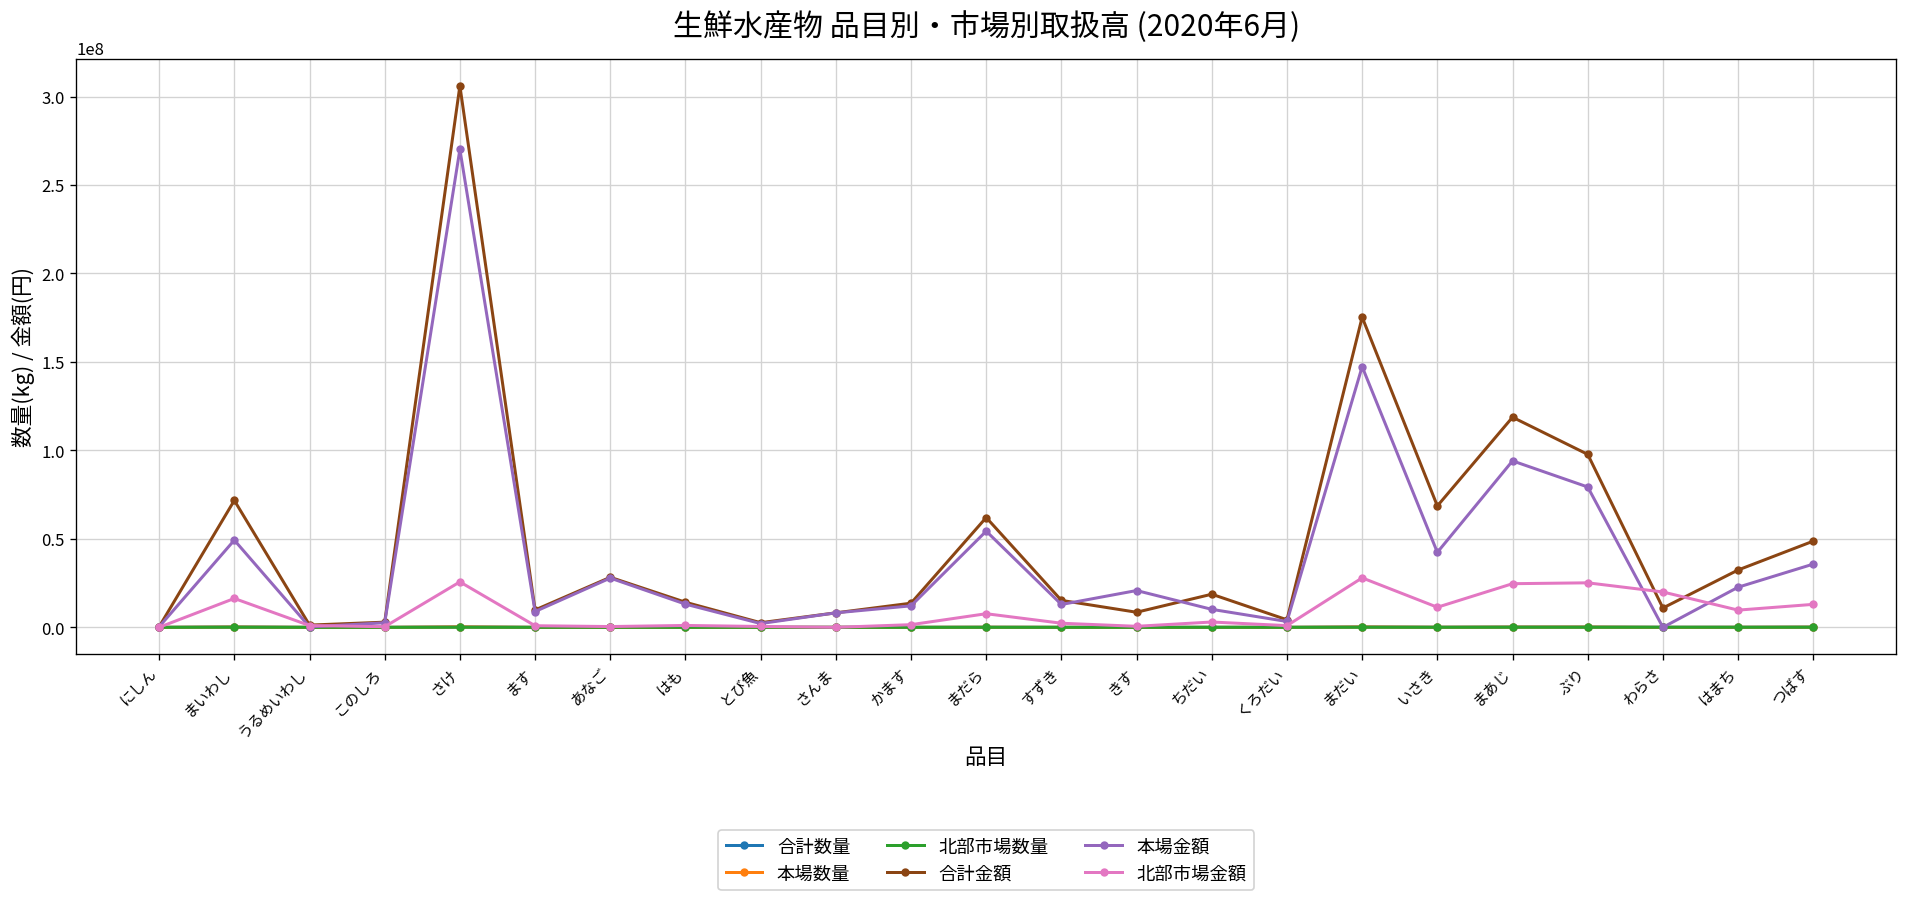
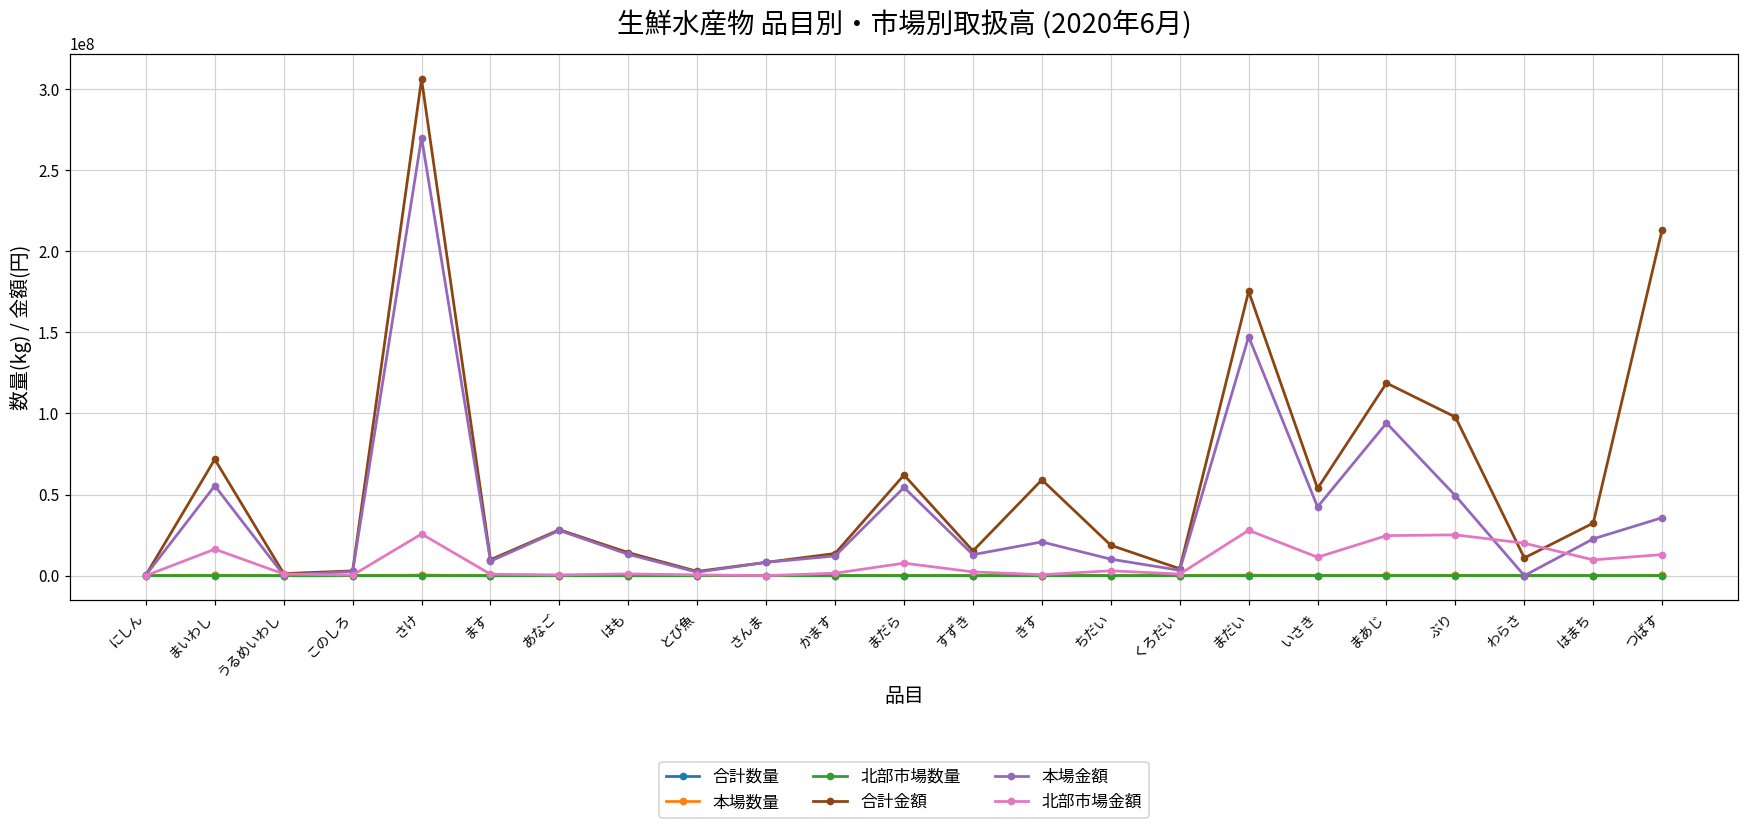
本場金額, まいわし: 49000000 -> 55000000
合計金額, きす: 9000000 -> 59000000
合計金額, いさき: 69000000 -> 54000000
本場金額, ぶり: 79000000 -> 49000000
合計金額, つばす: 49000000 -> 213000000
